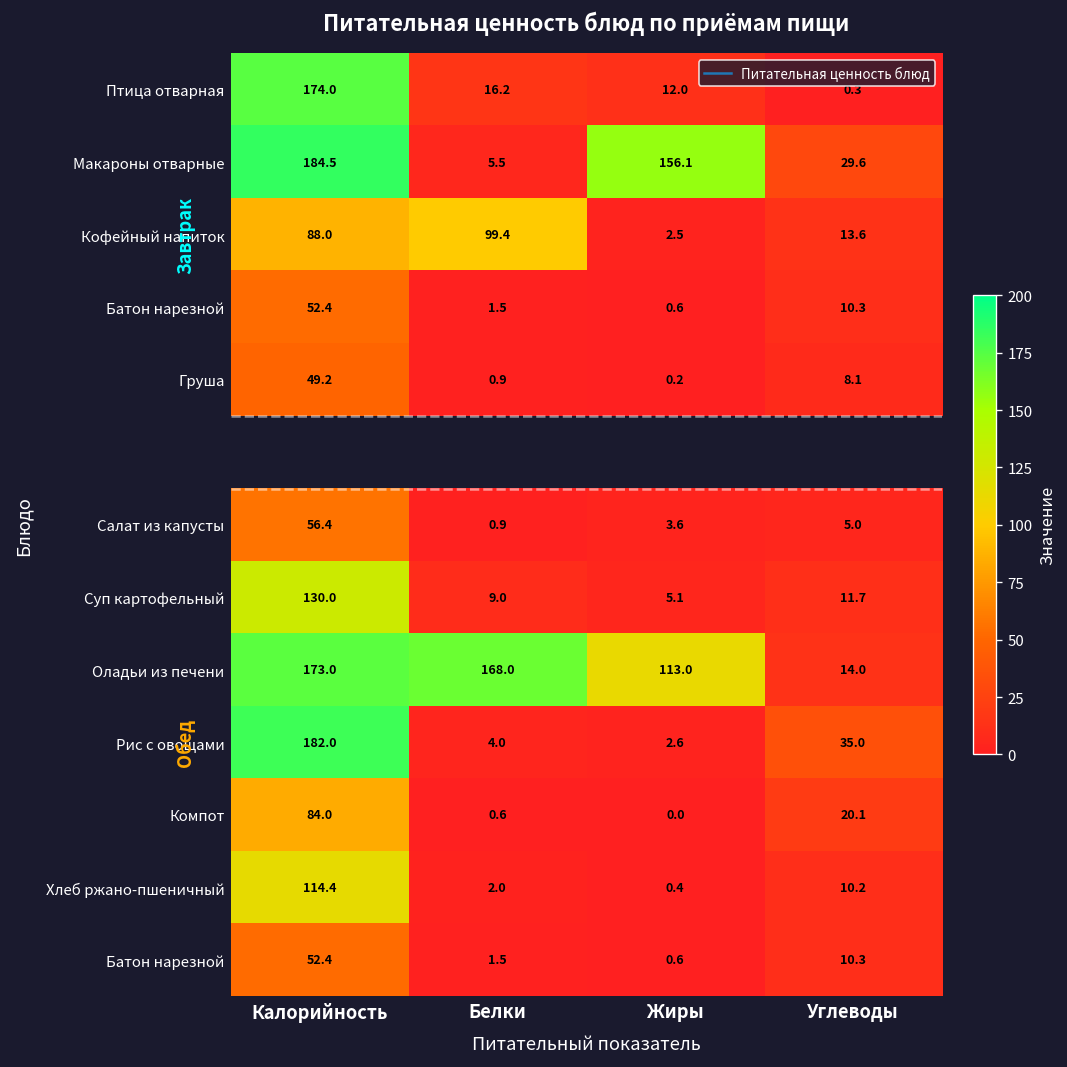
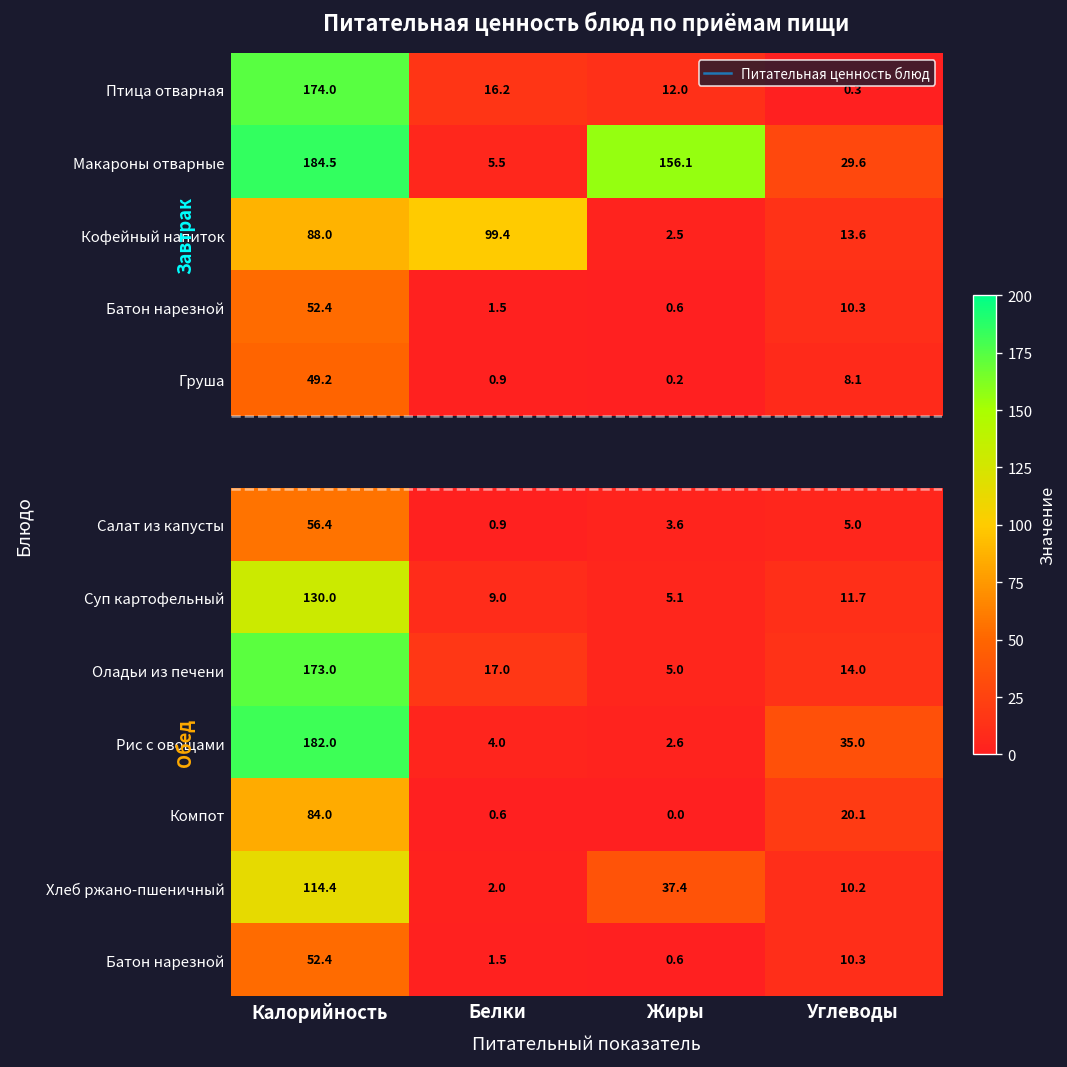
Оладьи из печени, Белки: 168.0 -> 17.0
Оладьи из печени, Жиры: 113.0 -> 5.0
Хлеб ржано-пшеничный, Жиры: 0.4 -> 37.4
